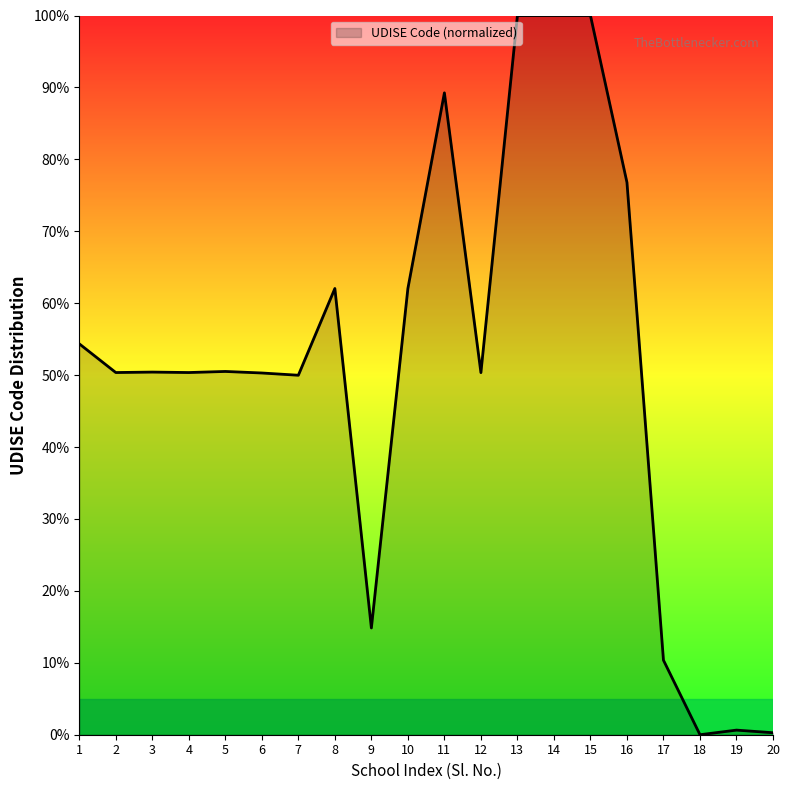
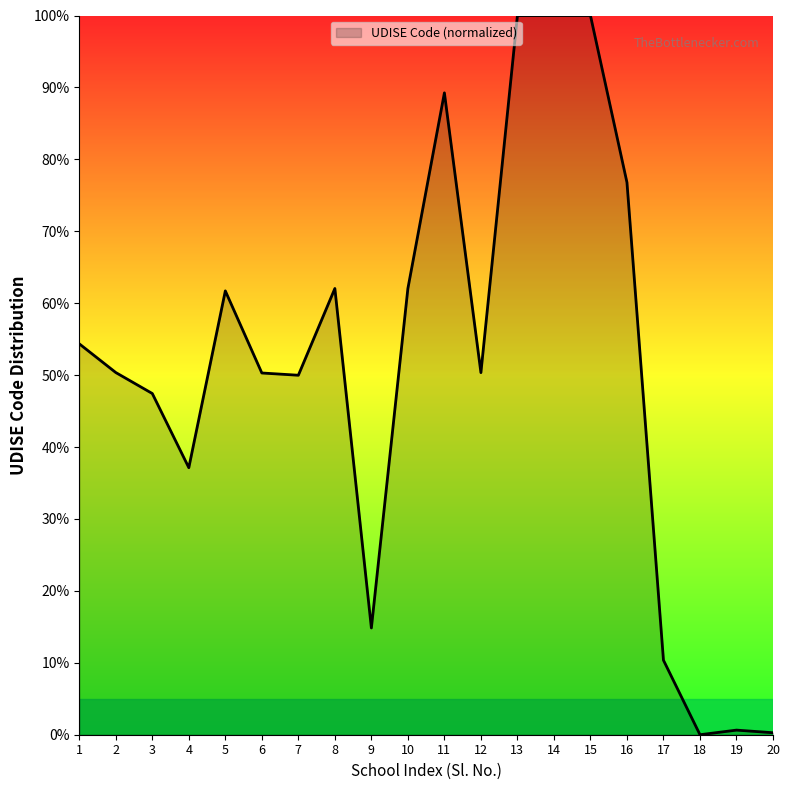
3: 50% -> 47%
4: 50% -> 37%
5: 51% -> 62%
